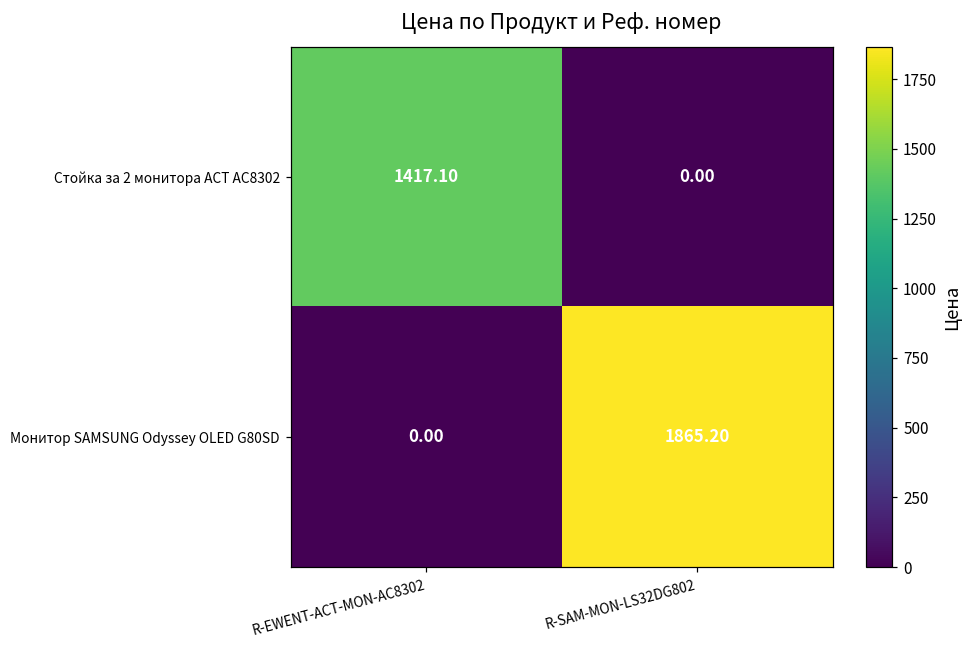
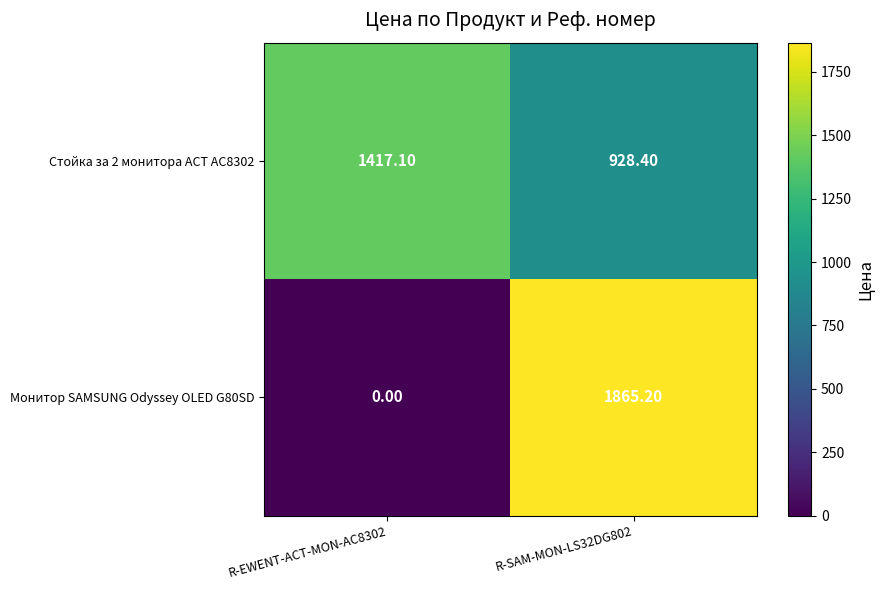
Стойка за 2 мониторa ACT AC8302, R-SAM-MON-LS32DG802: 0.00 -> 928.40
